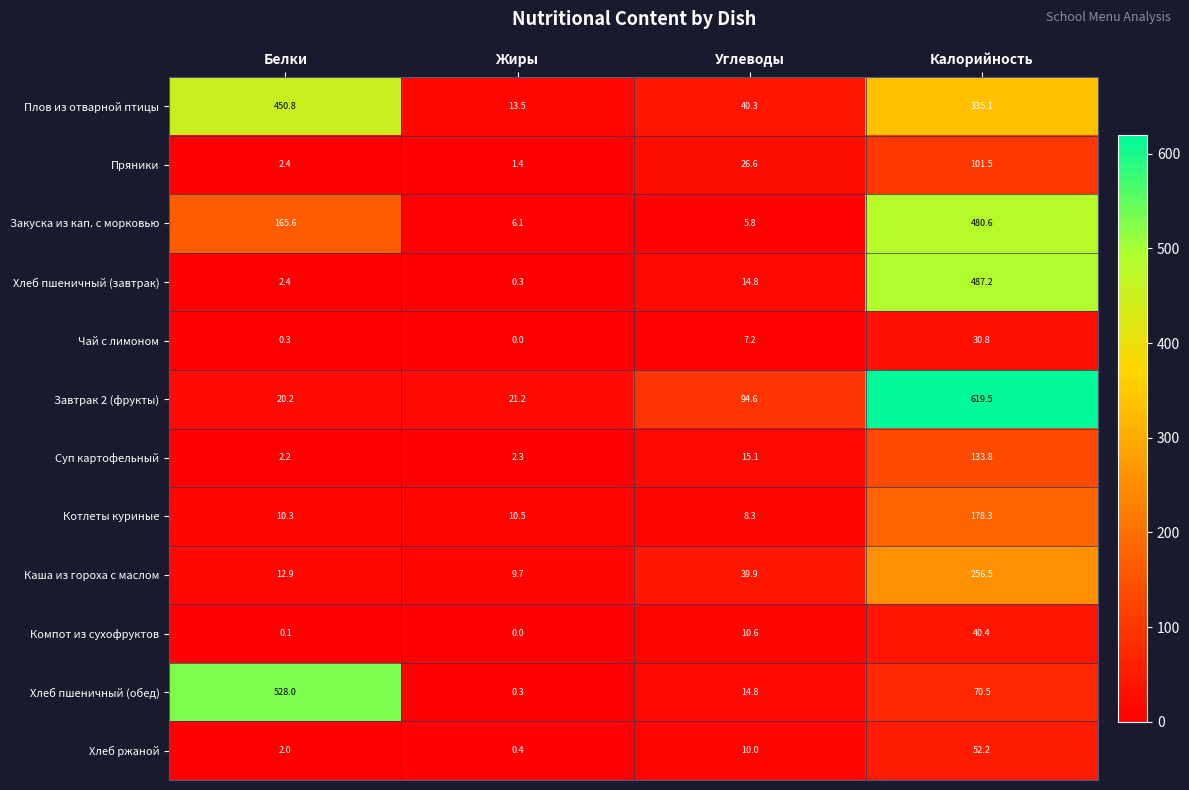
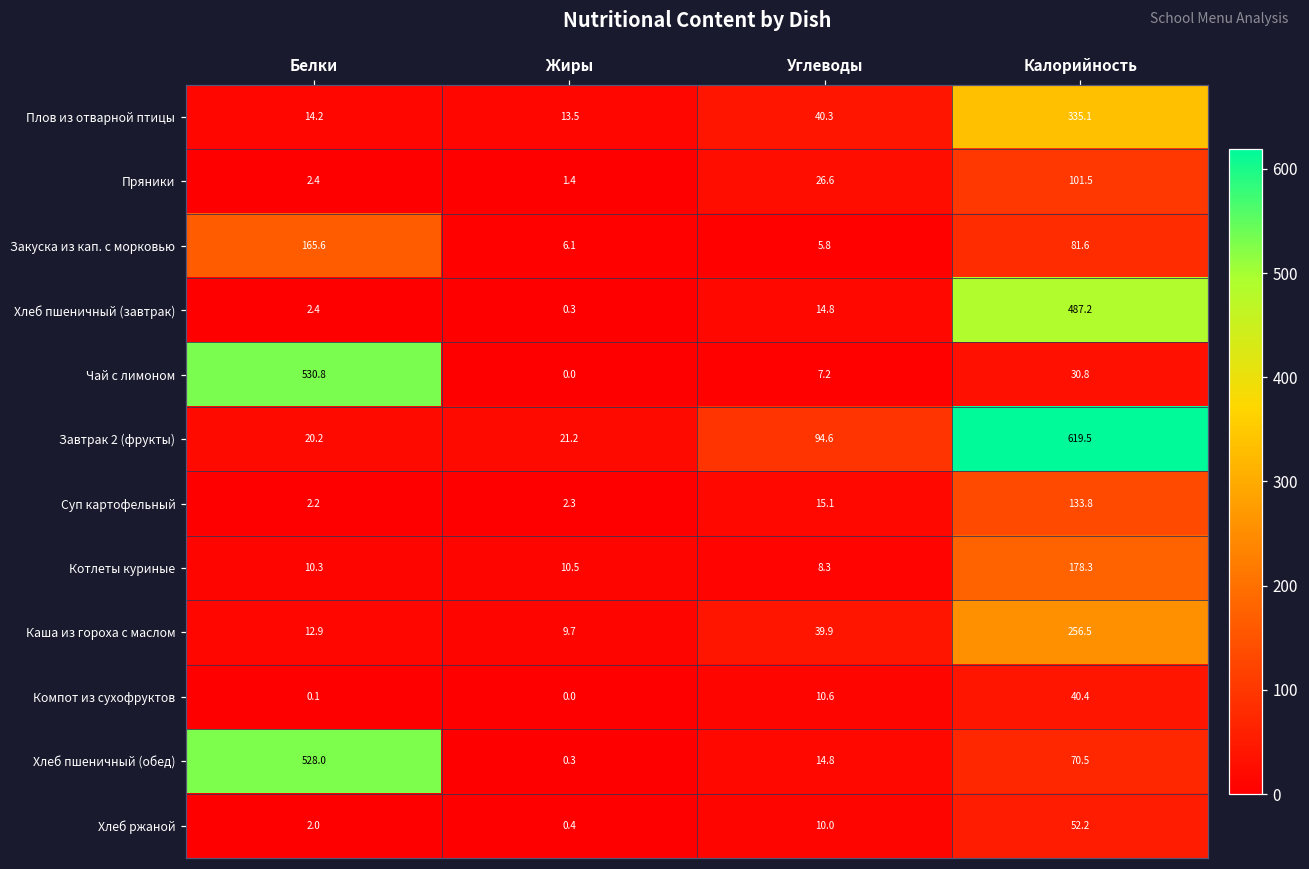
Плов из отварной птицы, Белки: 450.8 -> 14.2
Закуска из кап. с морковью, Калорийность: 480.6 -> 81.6
Чай с лимоном, Белки: 0.3 -> 530.8
